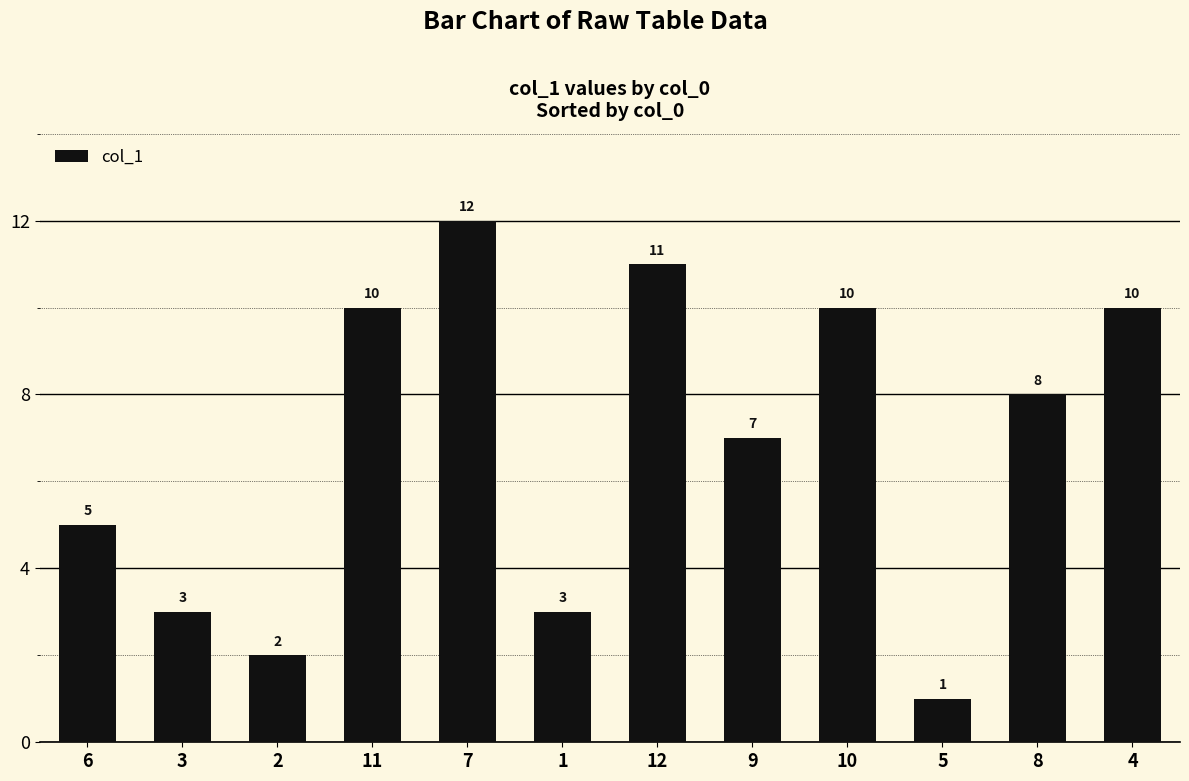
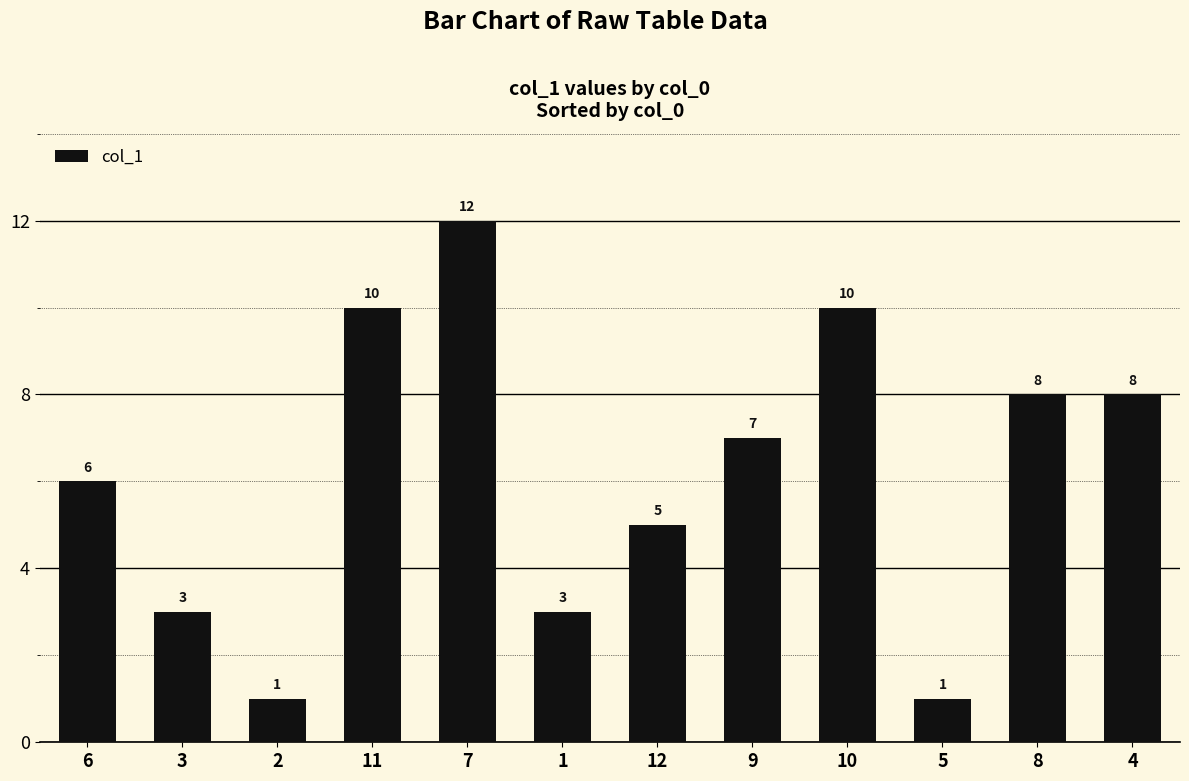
6: 5 -> 6
2: 2 -> 1
12: 11 -> 5
4: 10 -> 8
